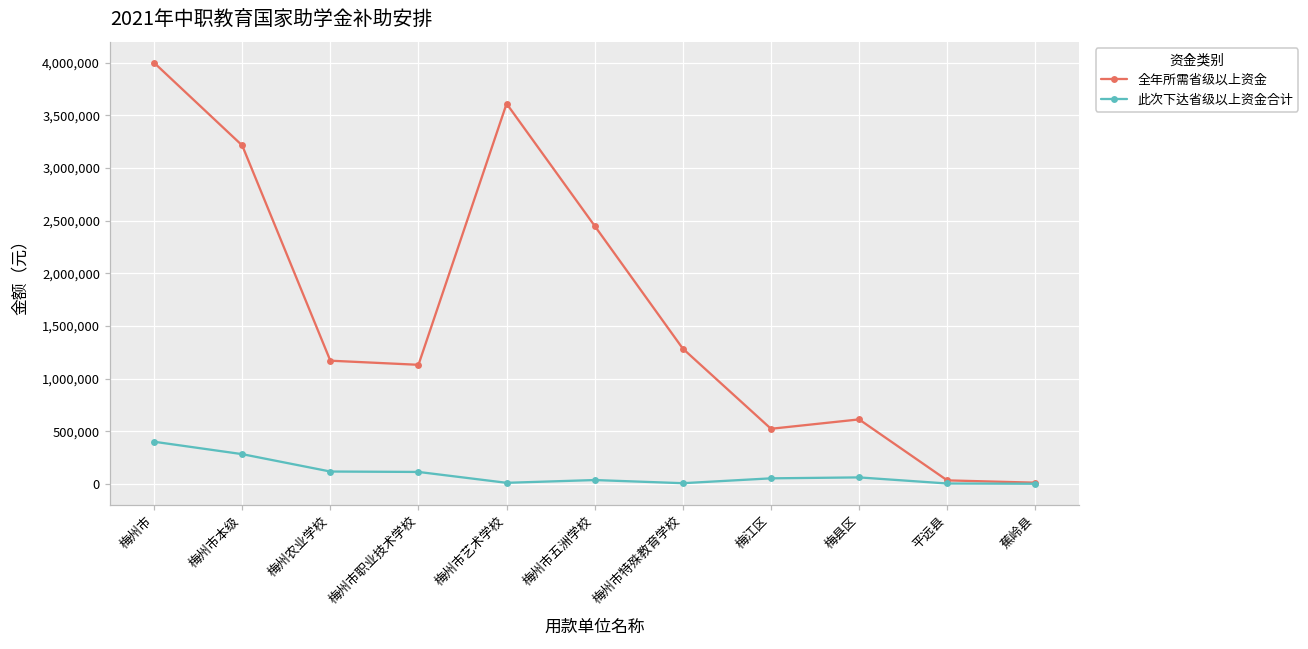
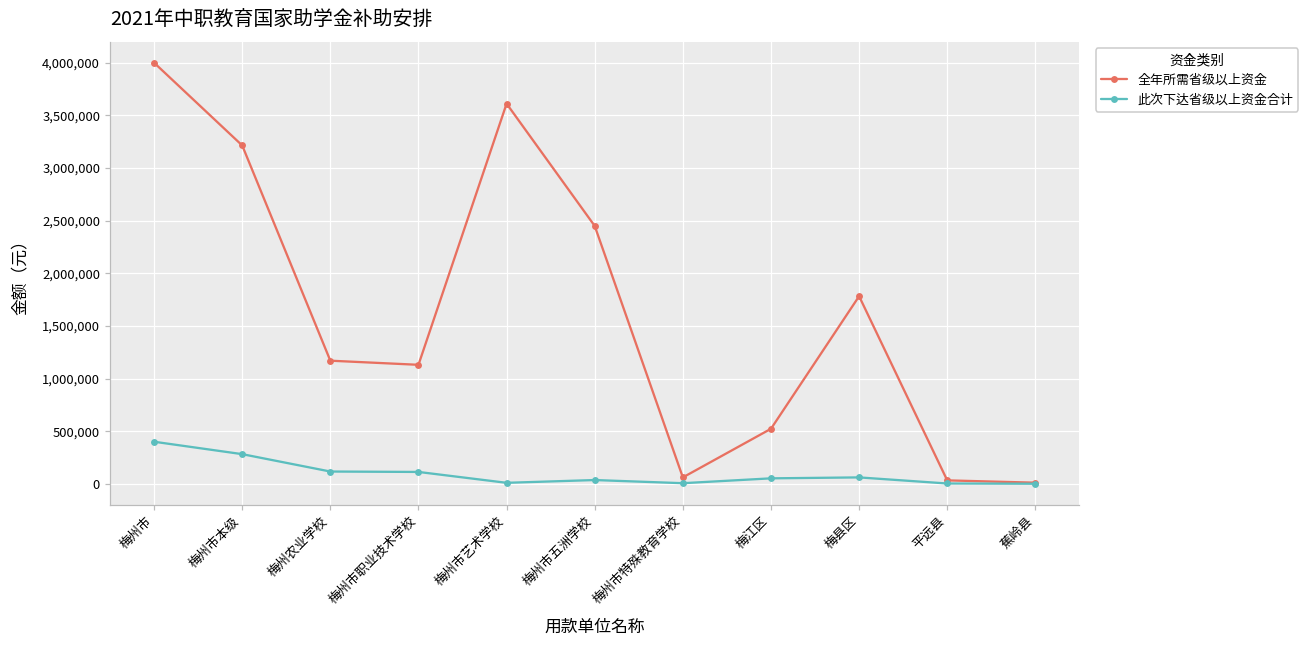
全年所需省级以上资金, 梅州市特殊教育学校: 1,300,000 -> 100,000
全年所需省级以上资金, 梅县区: 600,000 -> 1,800,000
